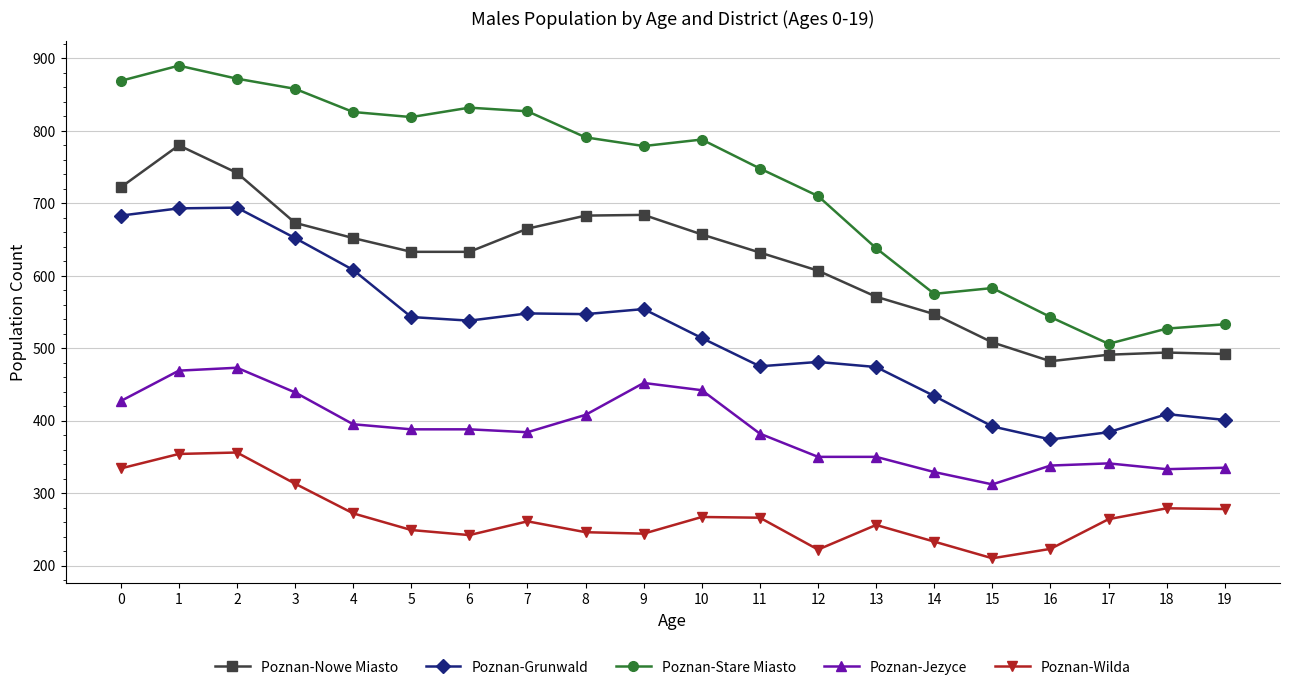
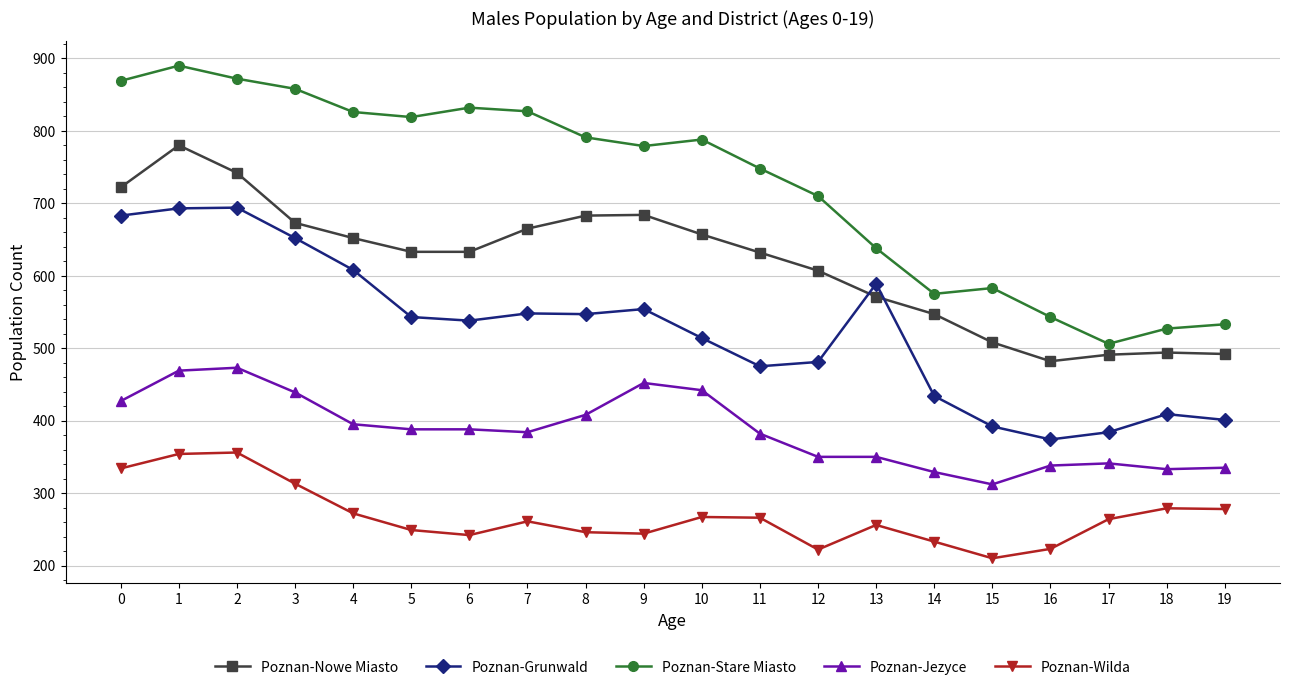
Poznan-Grunwald, 13: 470 -> 590
